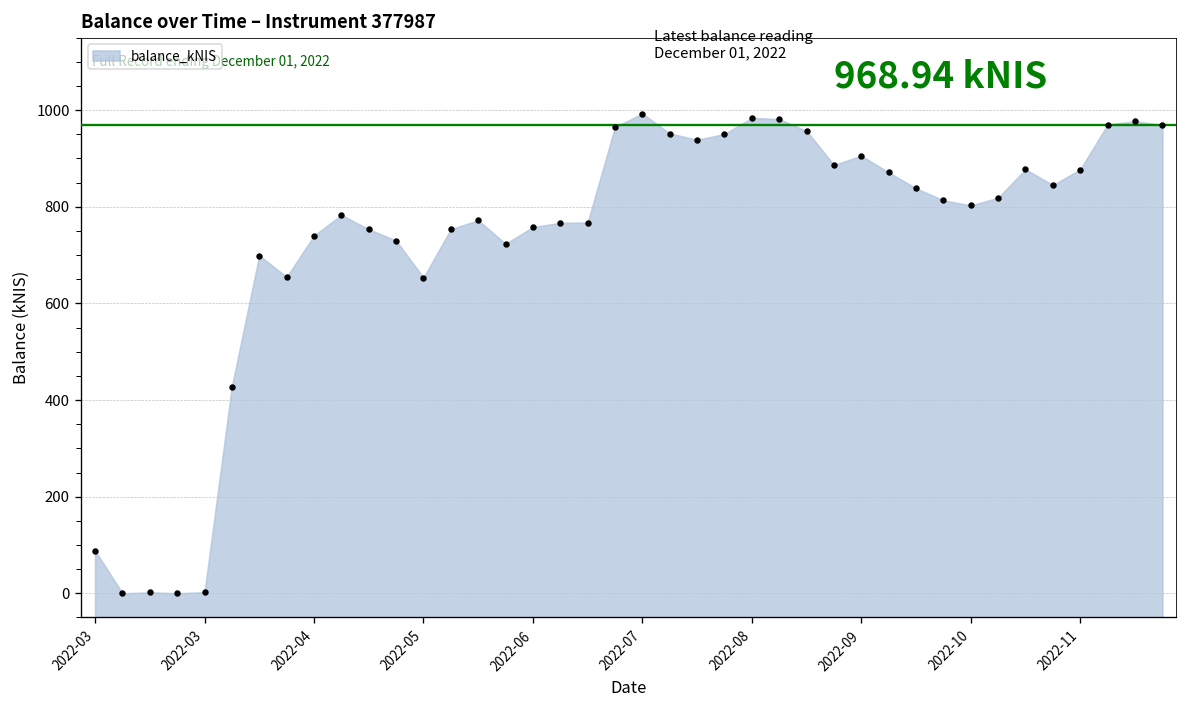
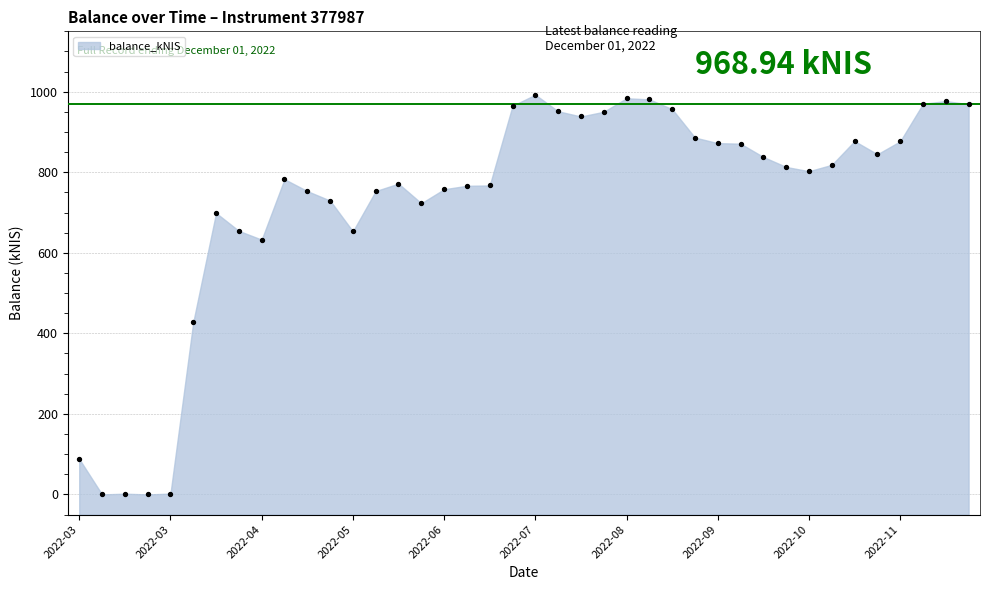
2022-04: 740 -> 630
2022-09: 910 -> 870
